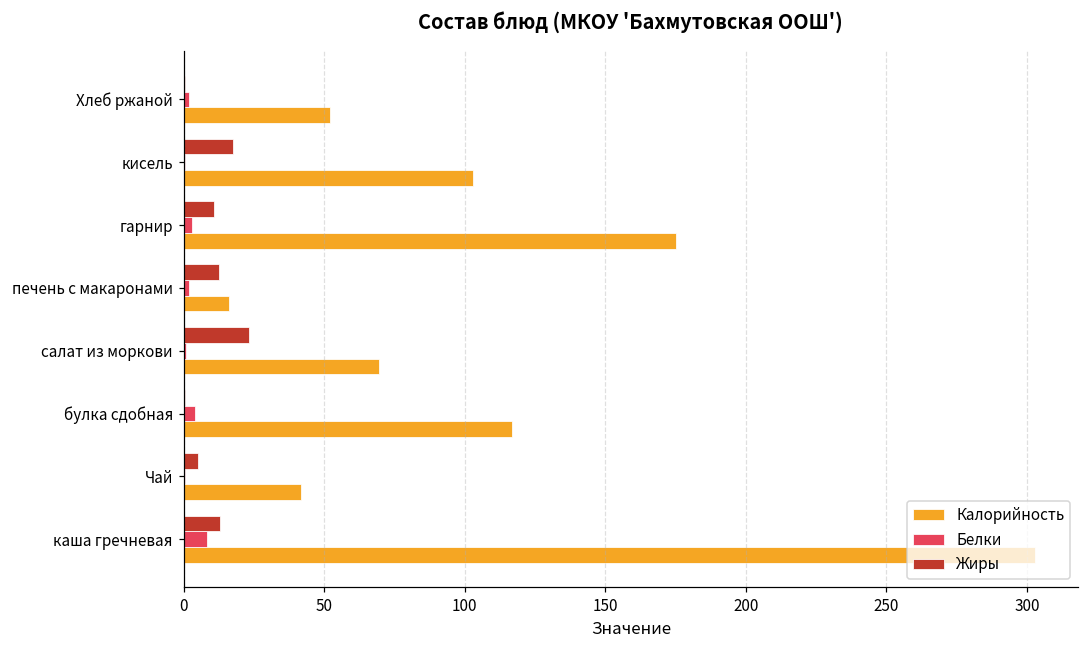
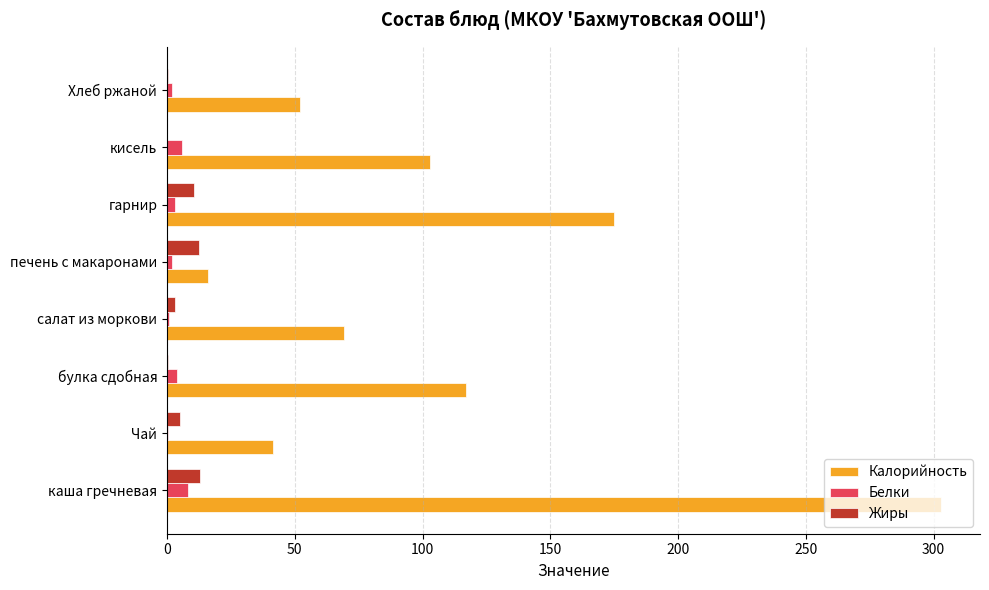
Жиры, кисель: 18 -> 0
Белки, кисель: 1 -> 6
Жиры, салат из моркови: 23 -> 3
